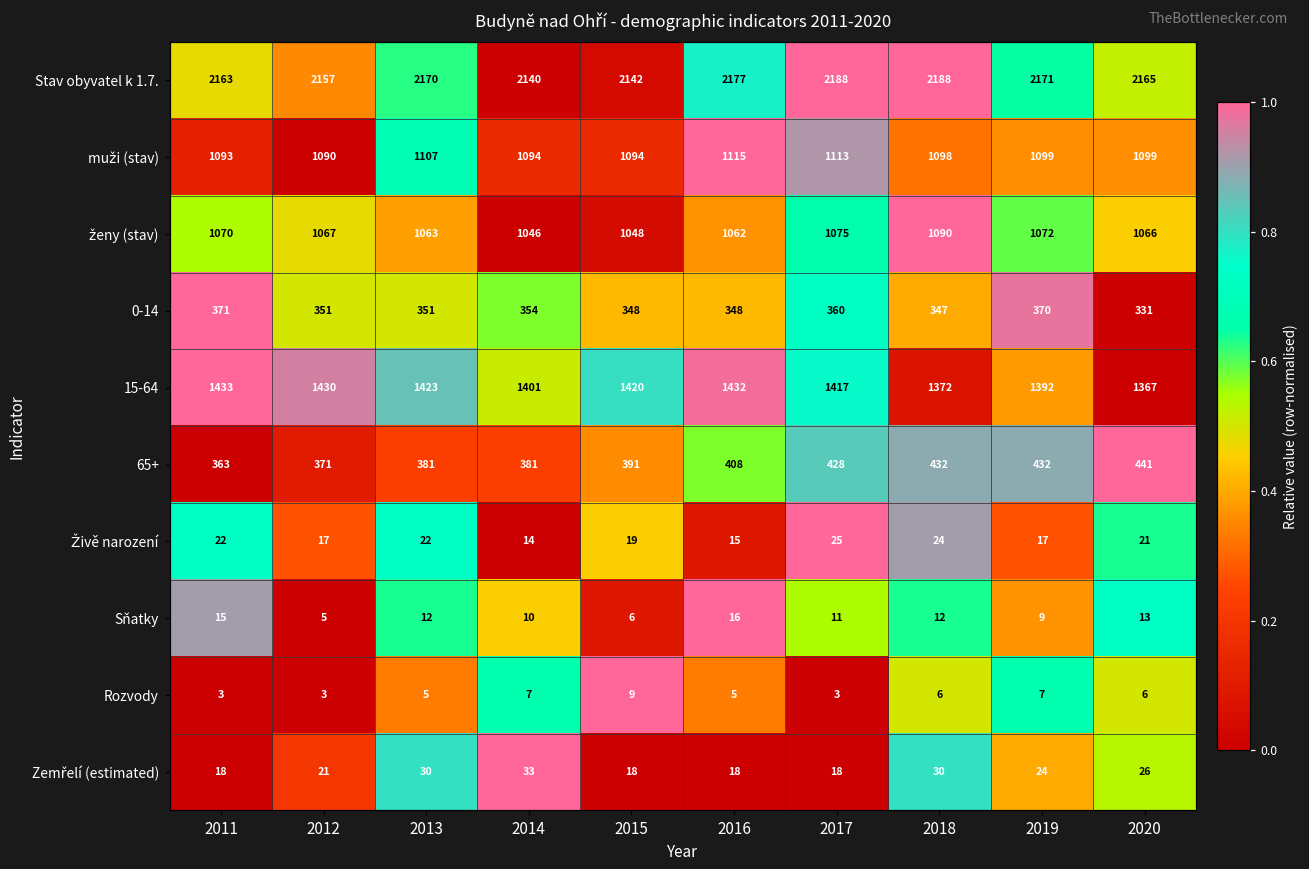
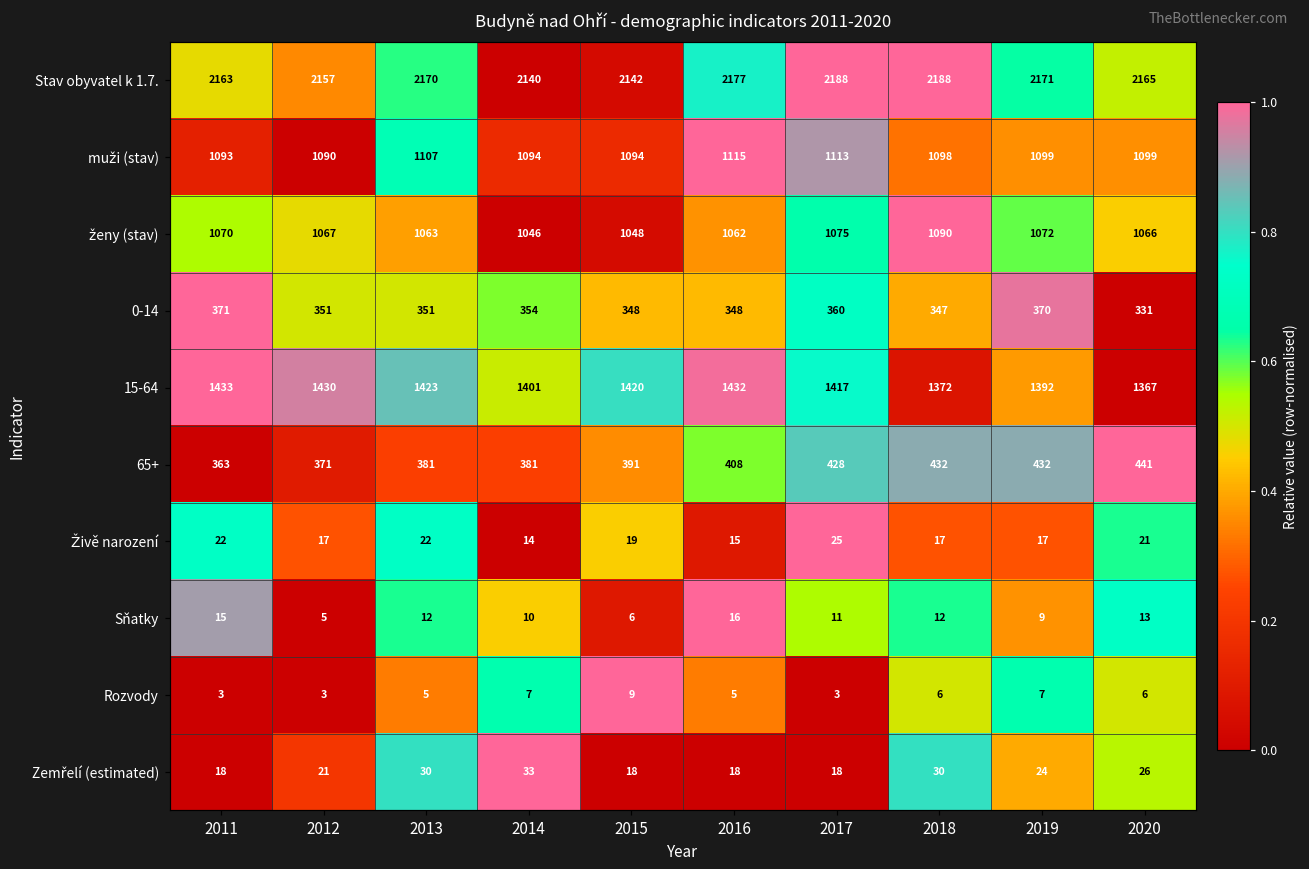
Živě narození, 2018: 24 -> 17
